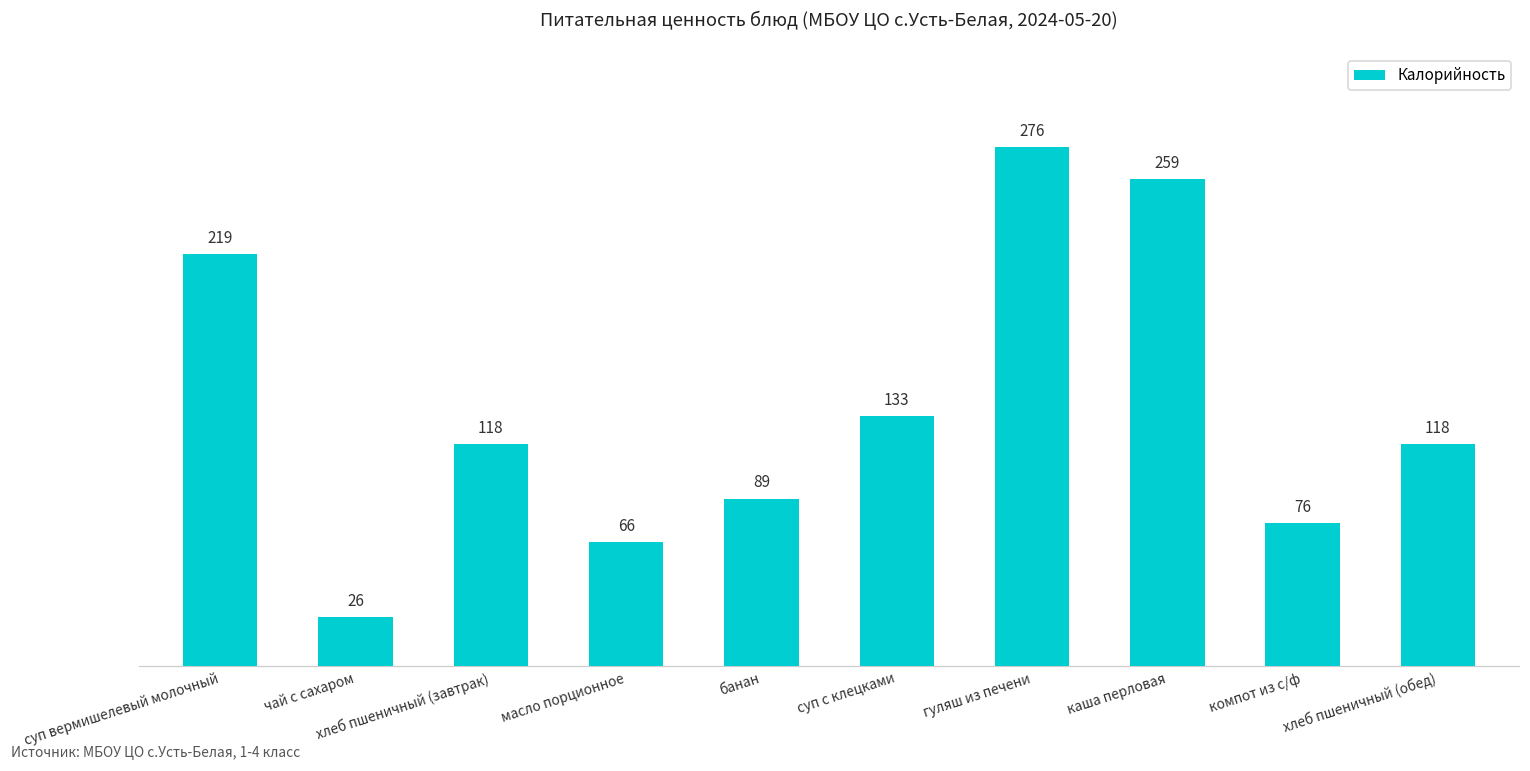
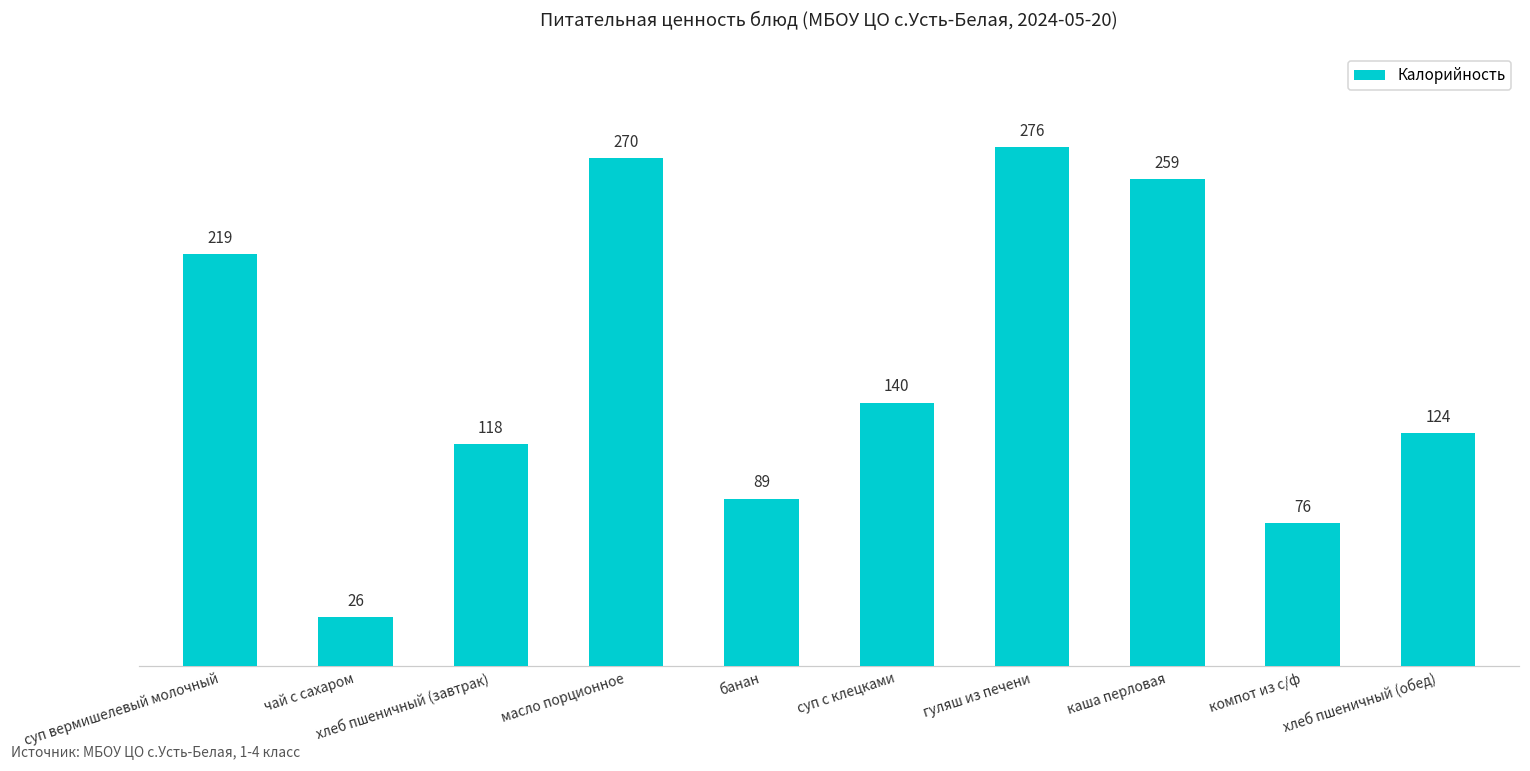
масло порционное: 66 -> 270
суп с клецками: 133 -> 140
хлеб пшеничный (обед): 118 -> 124
